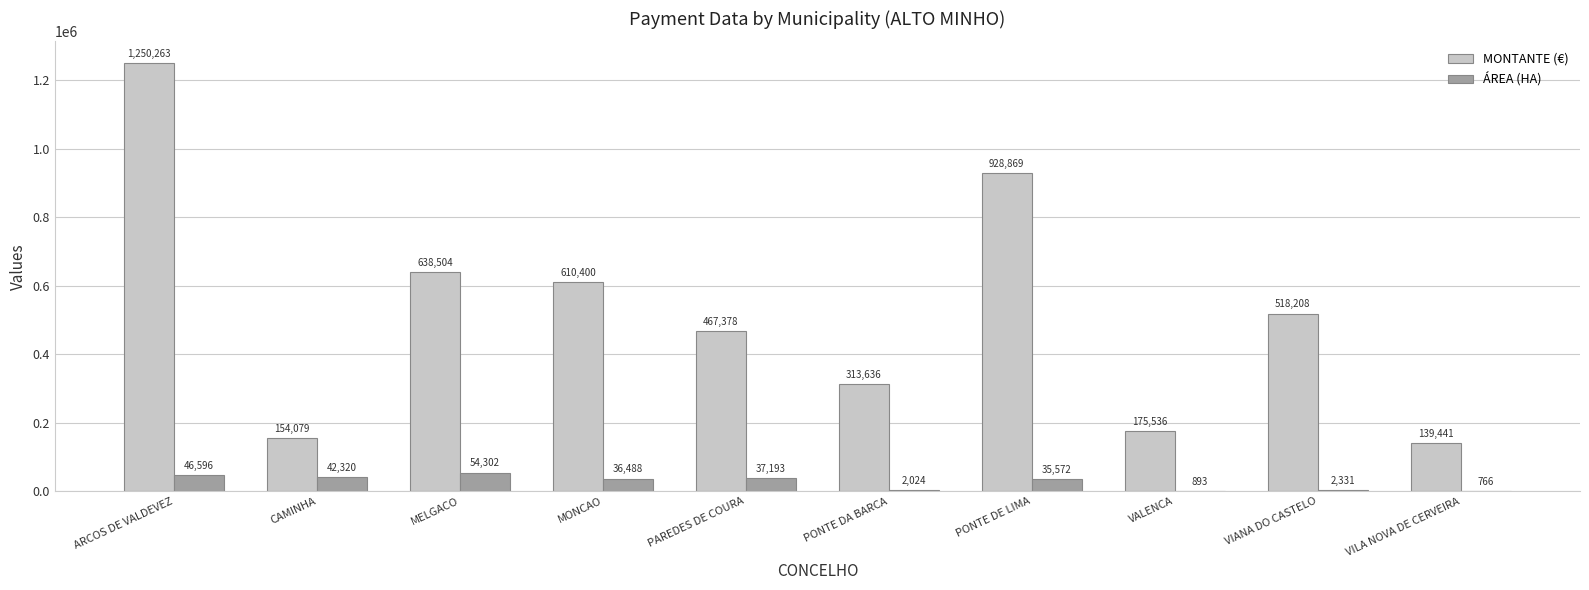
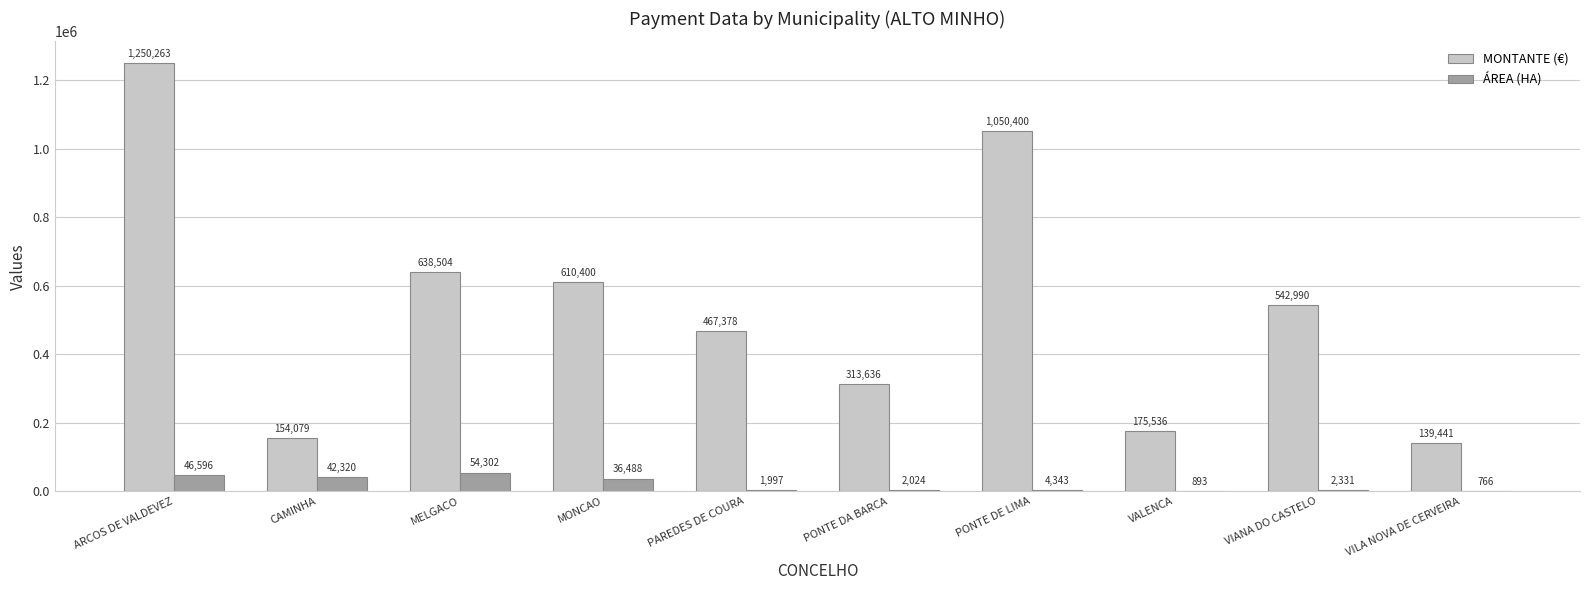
ÁREA (HA), PAREDES DE COURA: 37,193 -> 1,997
MONTANTE (€), PONTE DE LIMA: 928,869 -> 1,050,400
ÁREA (HA), PONTE DE LIMA: 35,572 -> 4,343
MONTANTE (€), VIANA DO CASTELO: 518,208 -> 542,990
